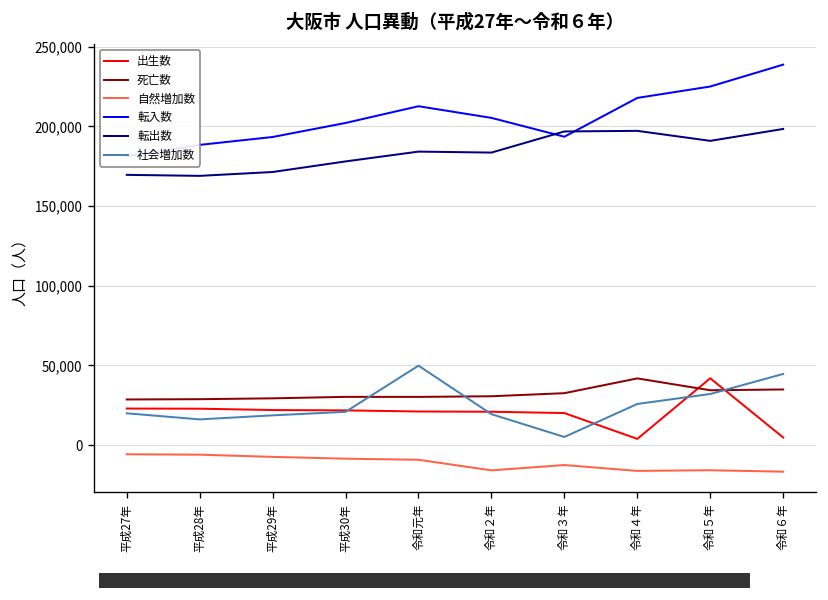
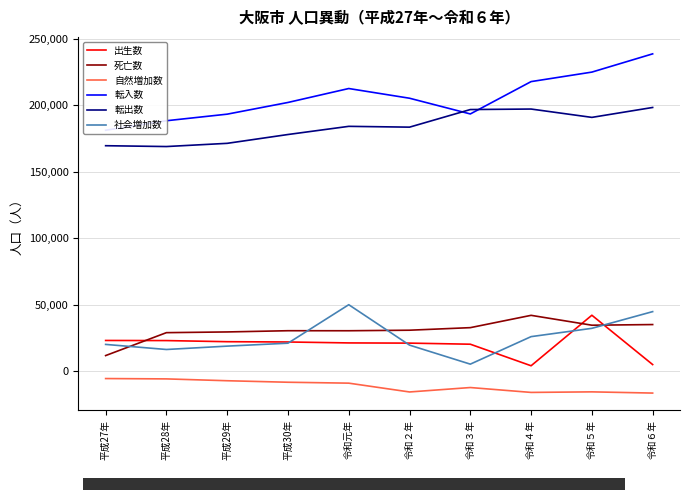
死亡数, 平成27年: 29,000 -> 12,000
